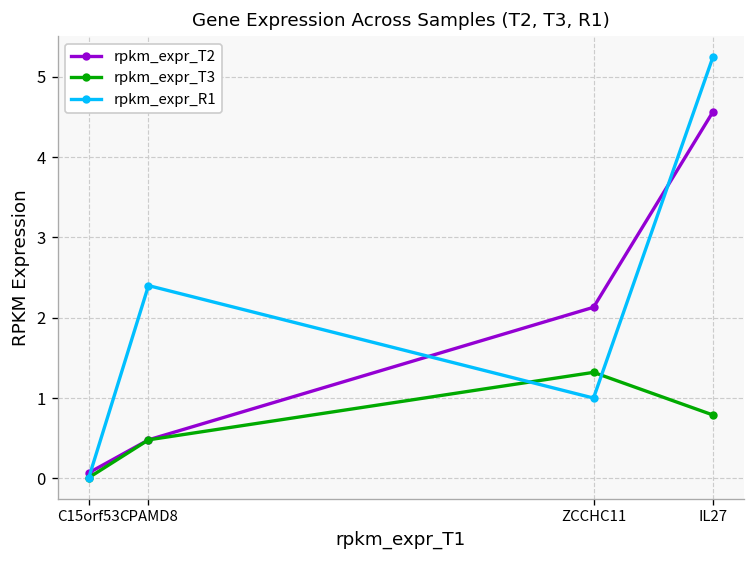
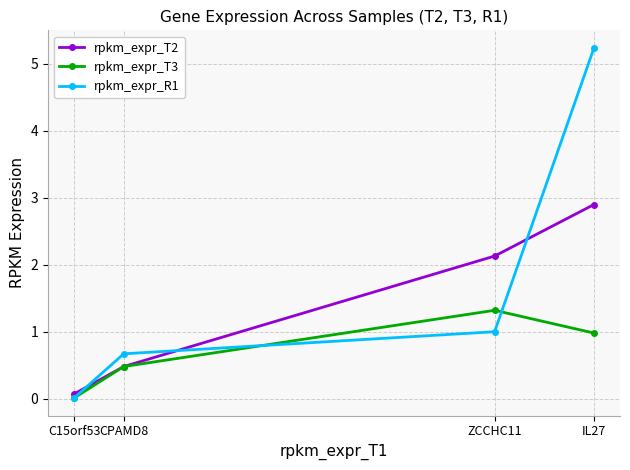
rpkm_expr_R1, CPAMD8: 2.4 -> 0.7
rpkm_expr_T2, IL27: 4.6 -> 2.9
rpkm_expr_T3, IL27: 0.8 -> 1.0
